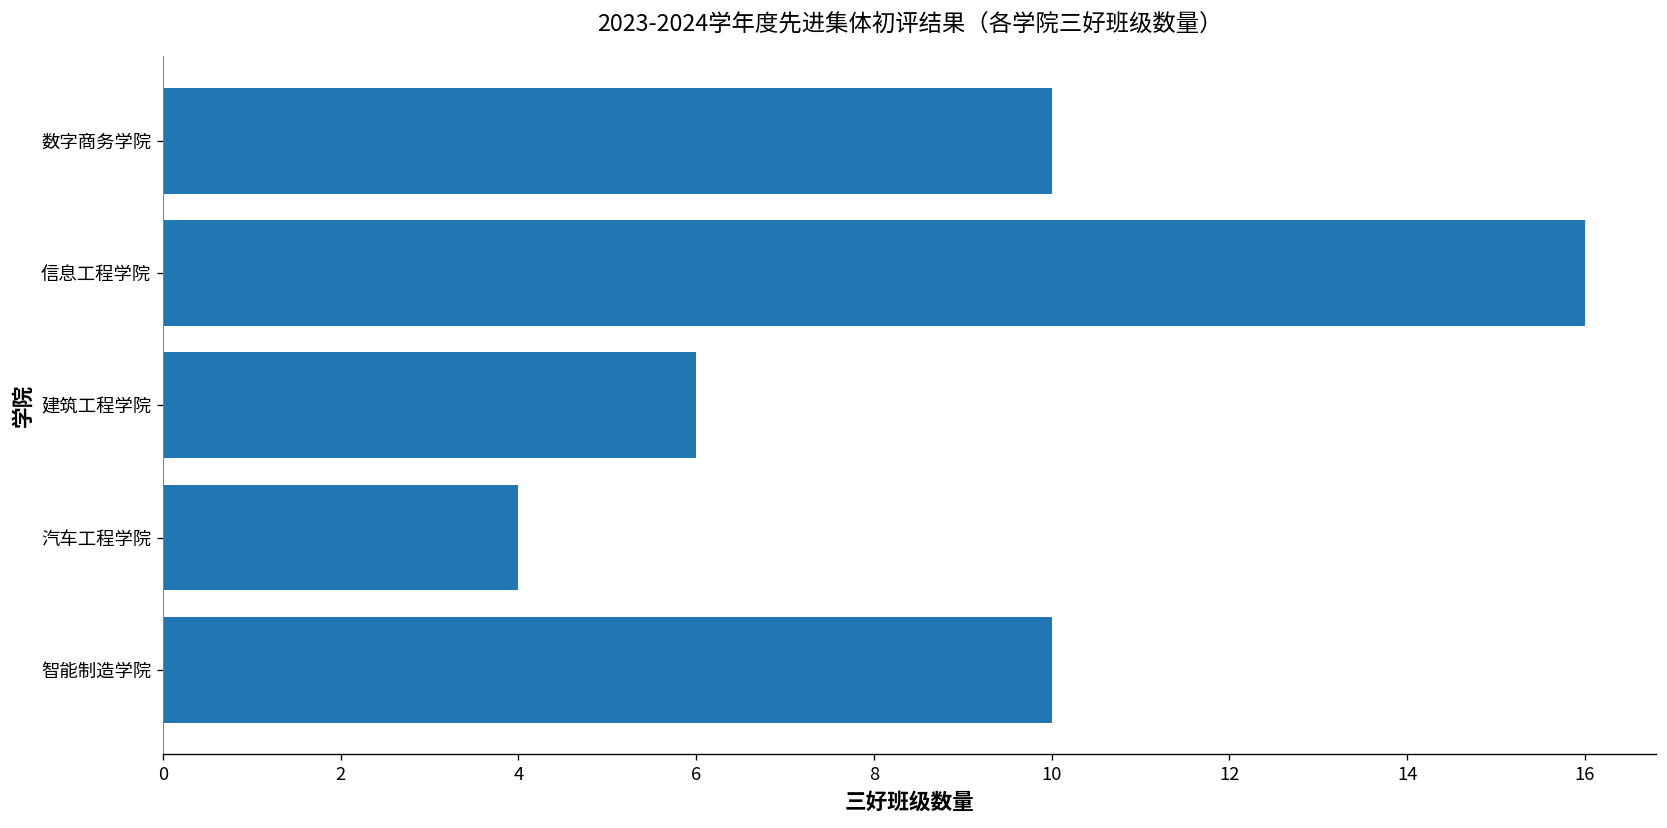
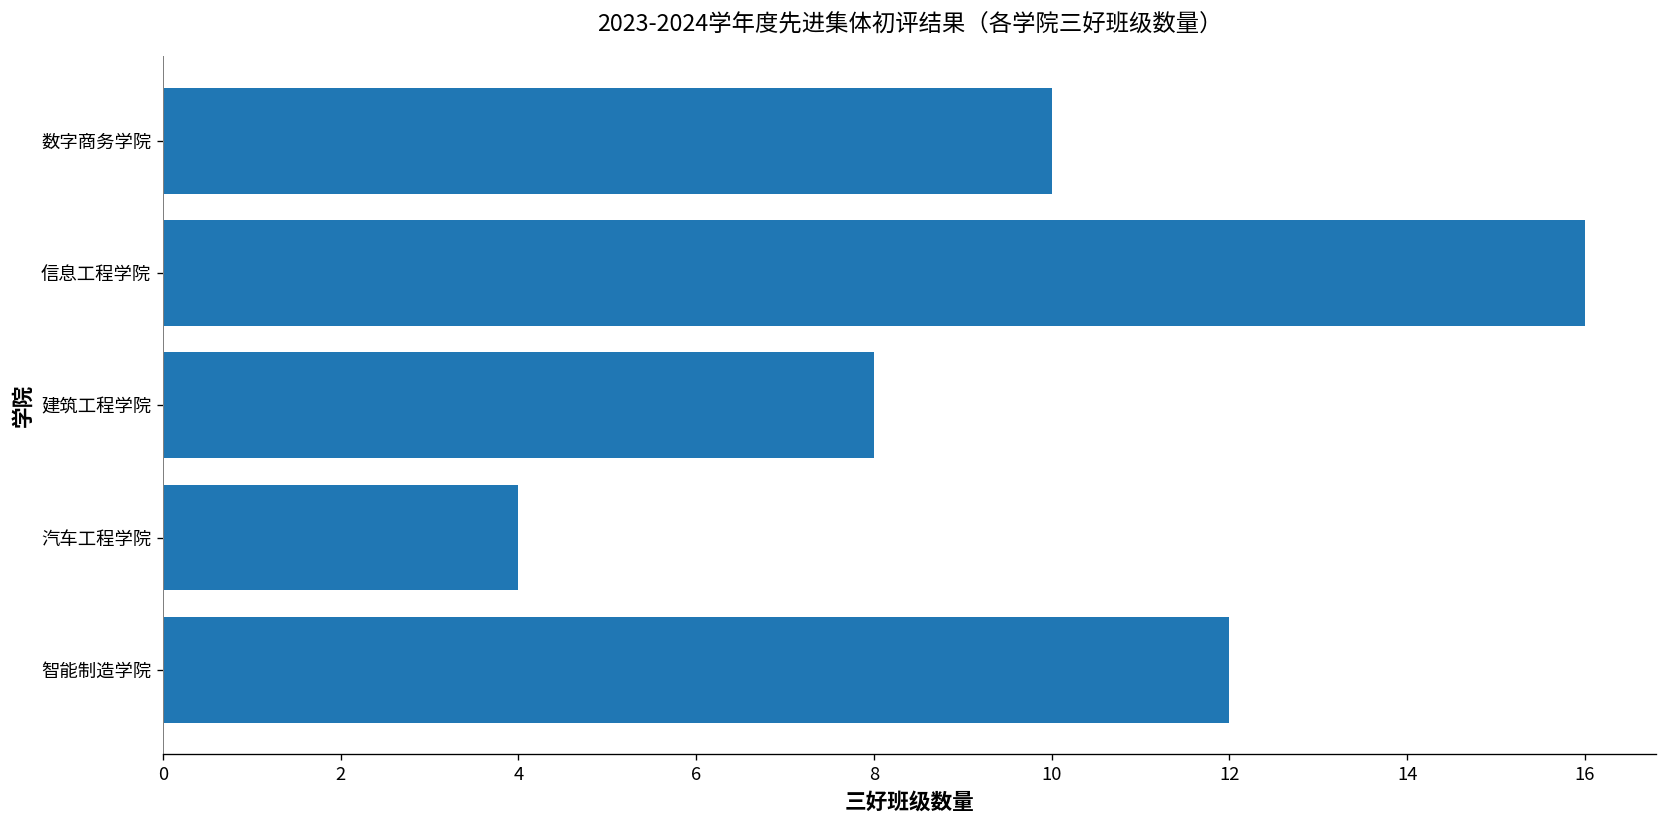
建筑工程学院: 6 -> 8
智能制造学院: 10 -> 12
